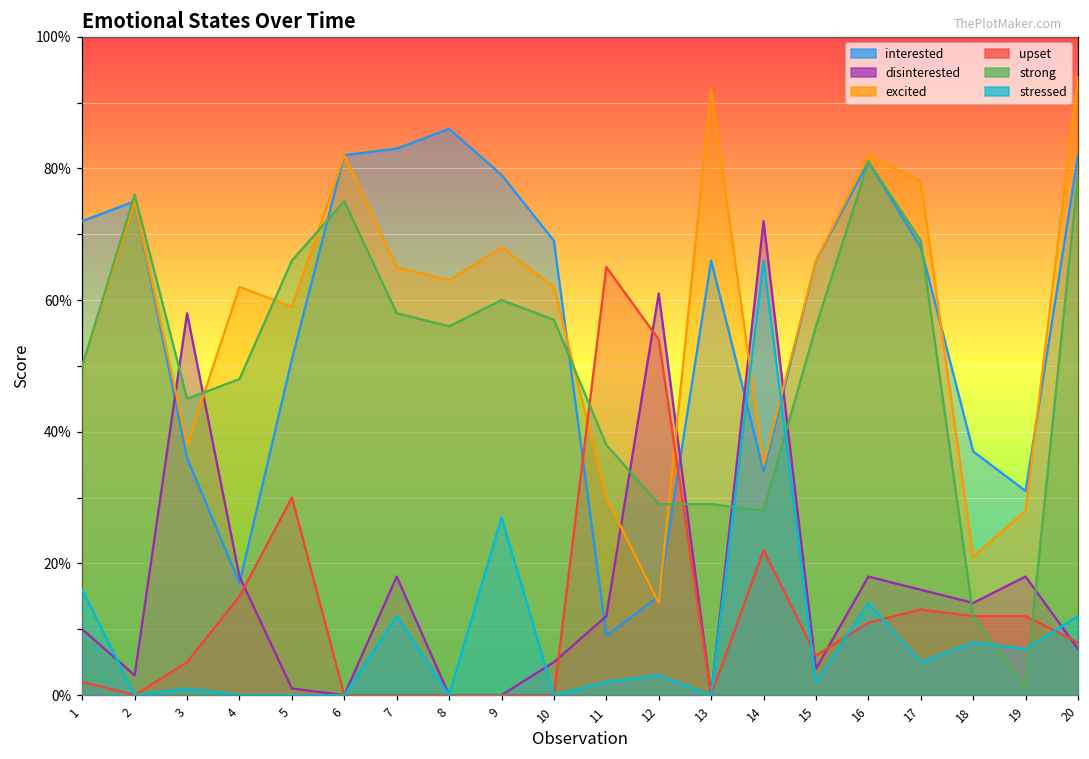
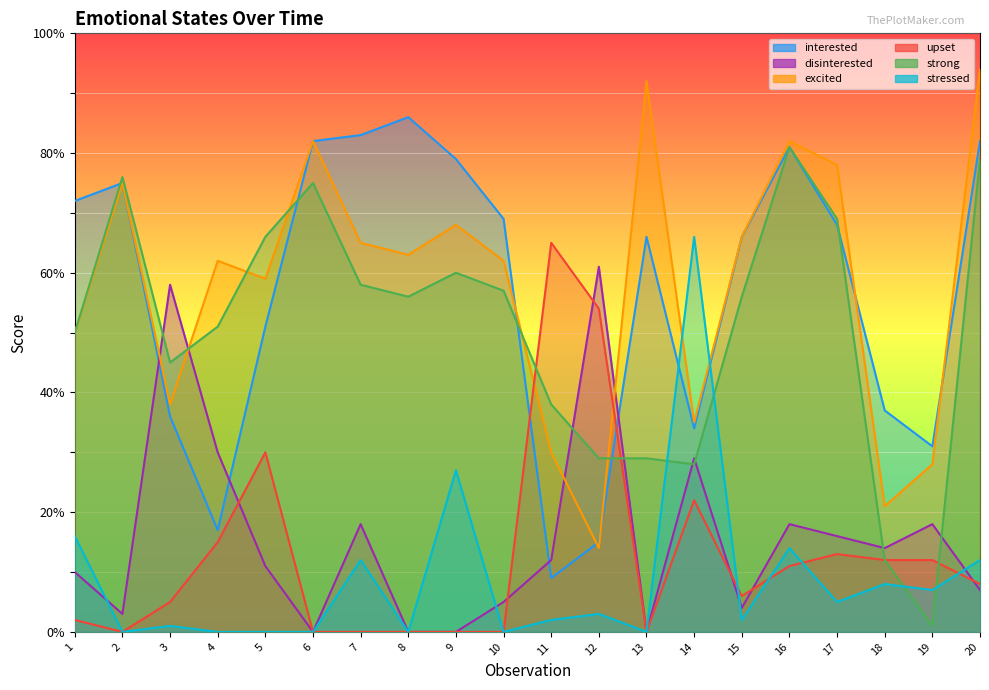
disinterested, 4: 18% -> 30%
strong, 4: 48% -> 51%
disinterested, 5: 1% -> 11%
disinterested, 14: 72% -> 29%
